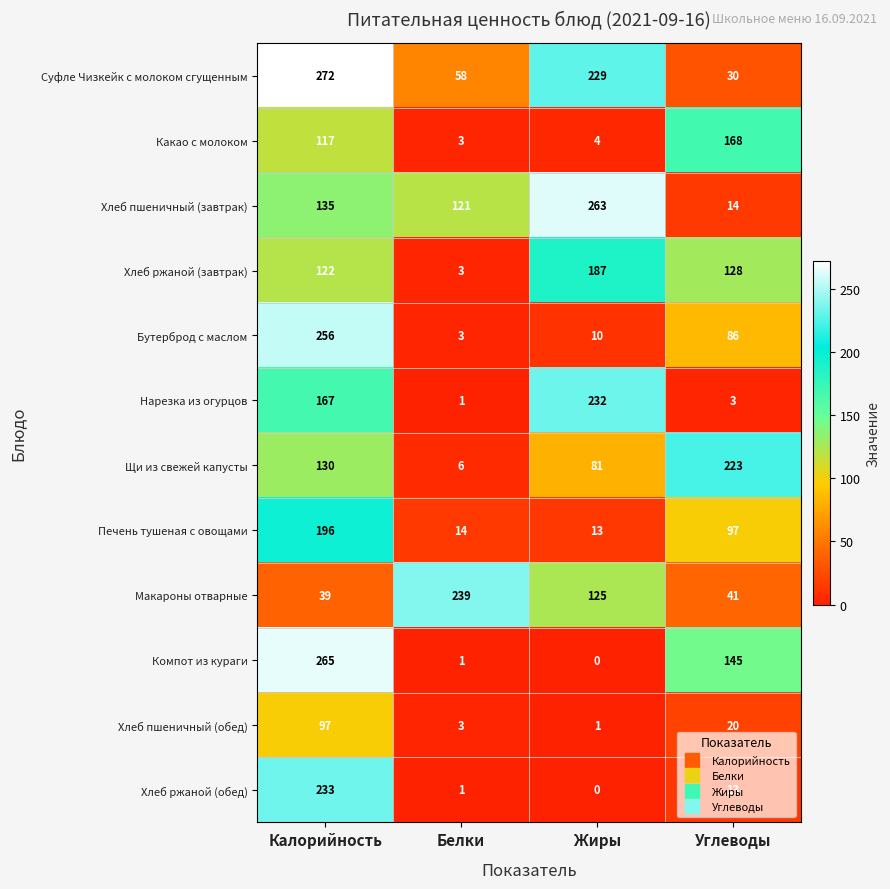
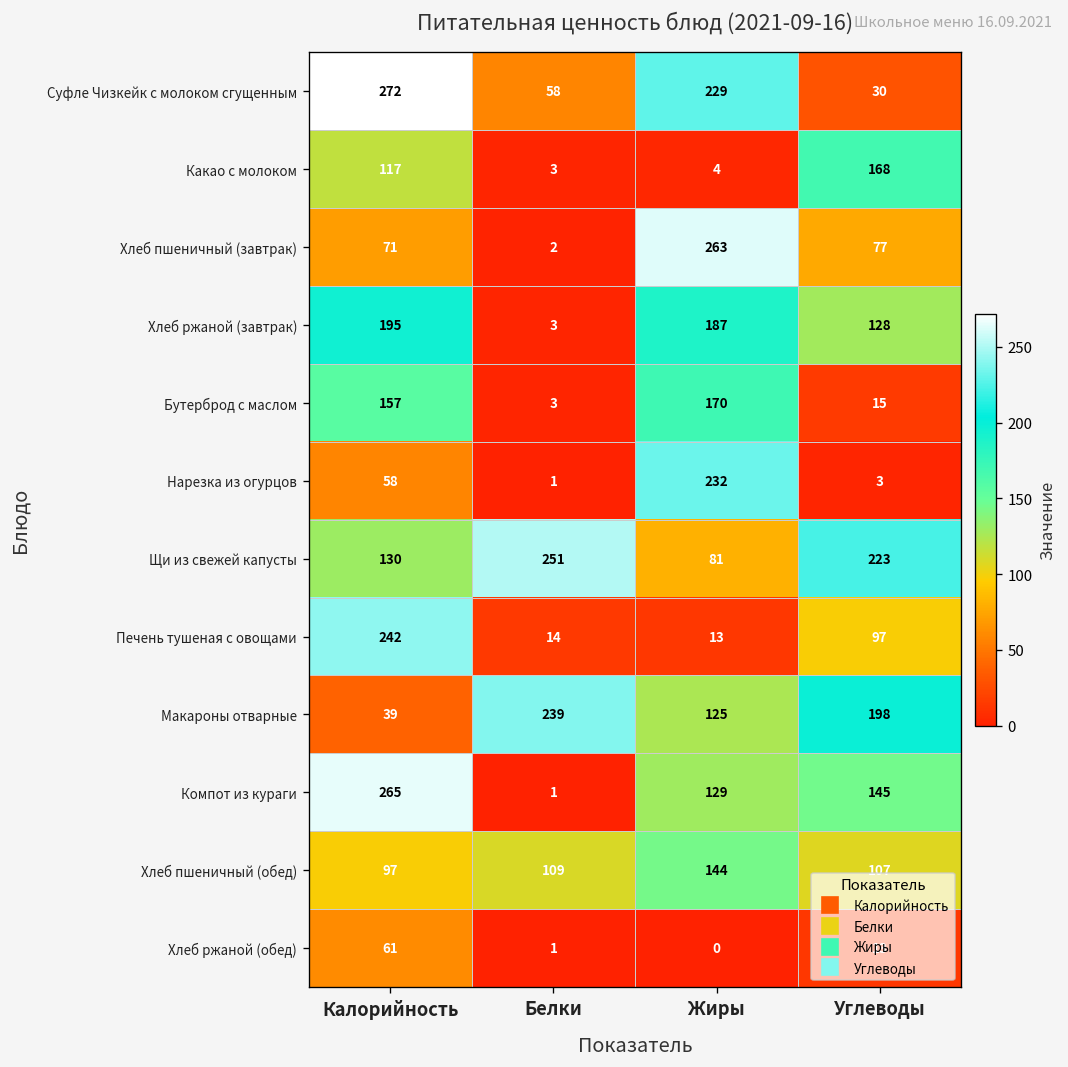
Хлеб пшеничный (завтрак), Калорийность: 135 -> 71
Хлеб пшеничный (завтрак), Белки: 121 -> 2
Хлеб пшеничный (завтрак), Углеводы: 14 -> 77
Хлеб ржаной (завтрак), Калорийность: 122 -> 195
Бутерброд с маслом, Калорийность: 256 -> 157
Бутерброд с маслом, Жиры: 10 -> 170
Бутерброд с маслом, Углеводы: 86 -> 15
Нарезка из огурцов, Калорийность: 167 -> 58
Щи из свежей капусты, Белки: 6 -> 251
Печень тушеная с овощами, Калорийность: 196 -> 242
Макароны отварные, Углеводы: 41 -> 198
Компот из кураги, Жиры: 0 -> 129
Хлеб пшеничный (обед), Белки: 3 -> 109
Хлеб пшеничный (обед), Жиры: 1 -> 144
Хлеб пшеничный (обед), Углеводы: 20 -> 107
Хлеб ржаной (обед), Калорийность: 233 -> 61
